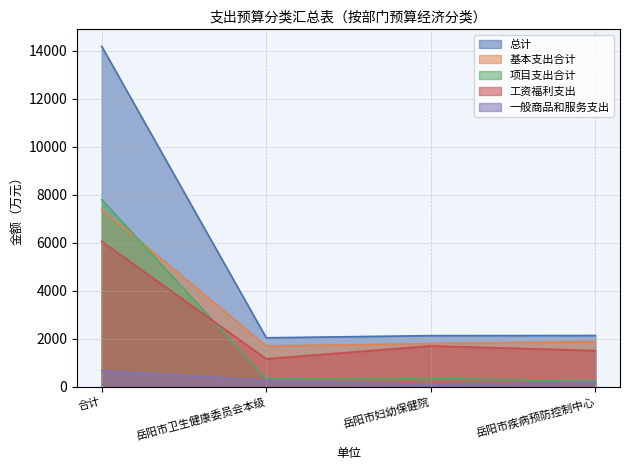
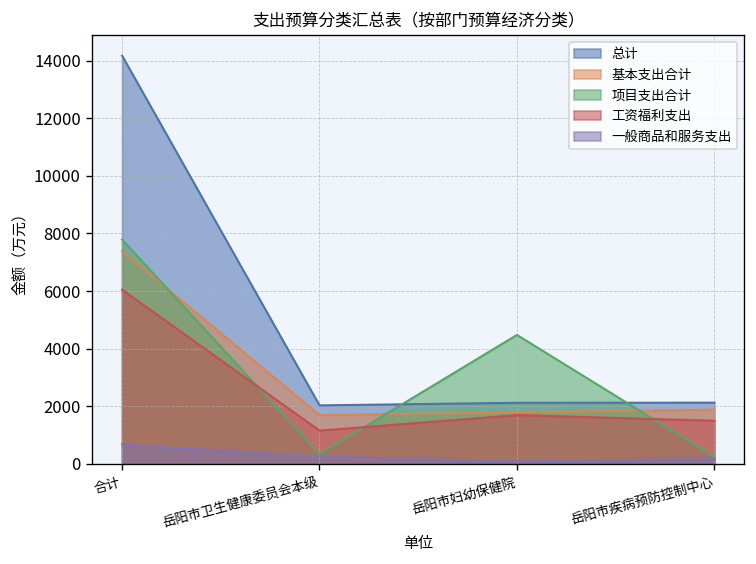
项目支出合计, 岳阳市妇幼保健院: 300 -> 4500
